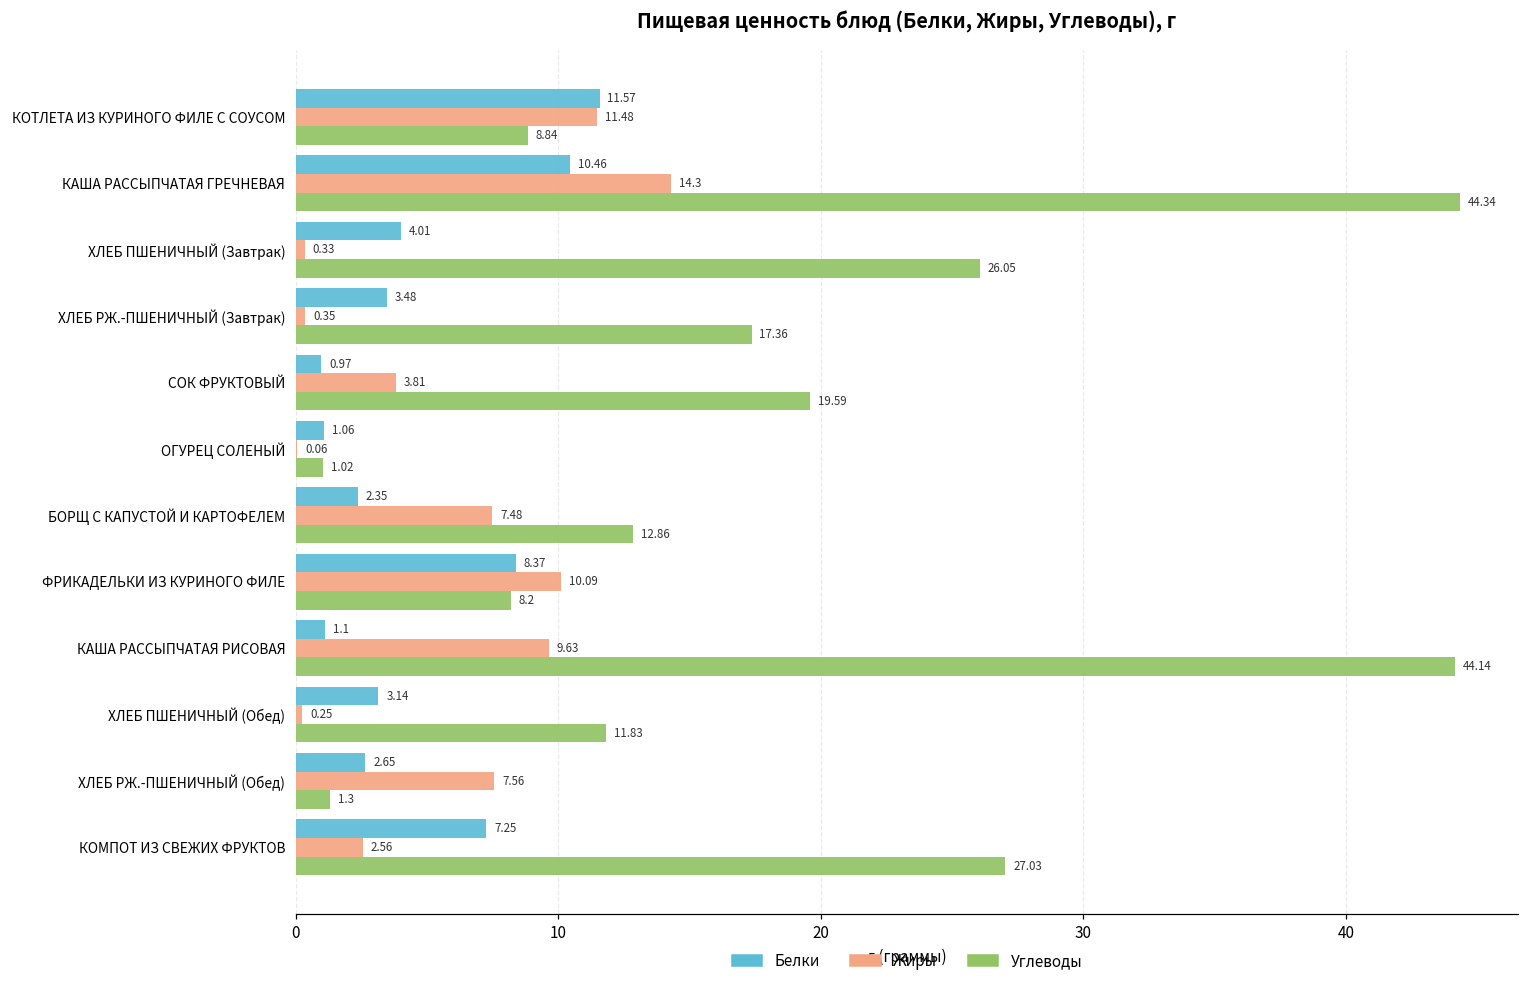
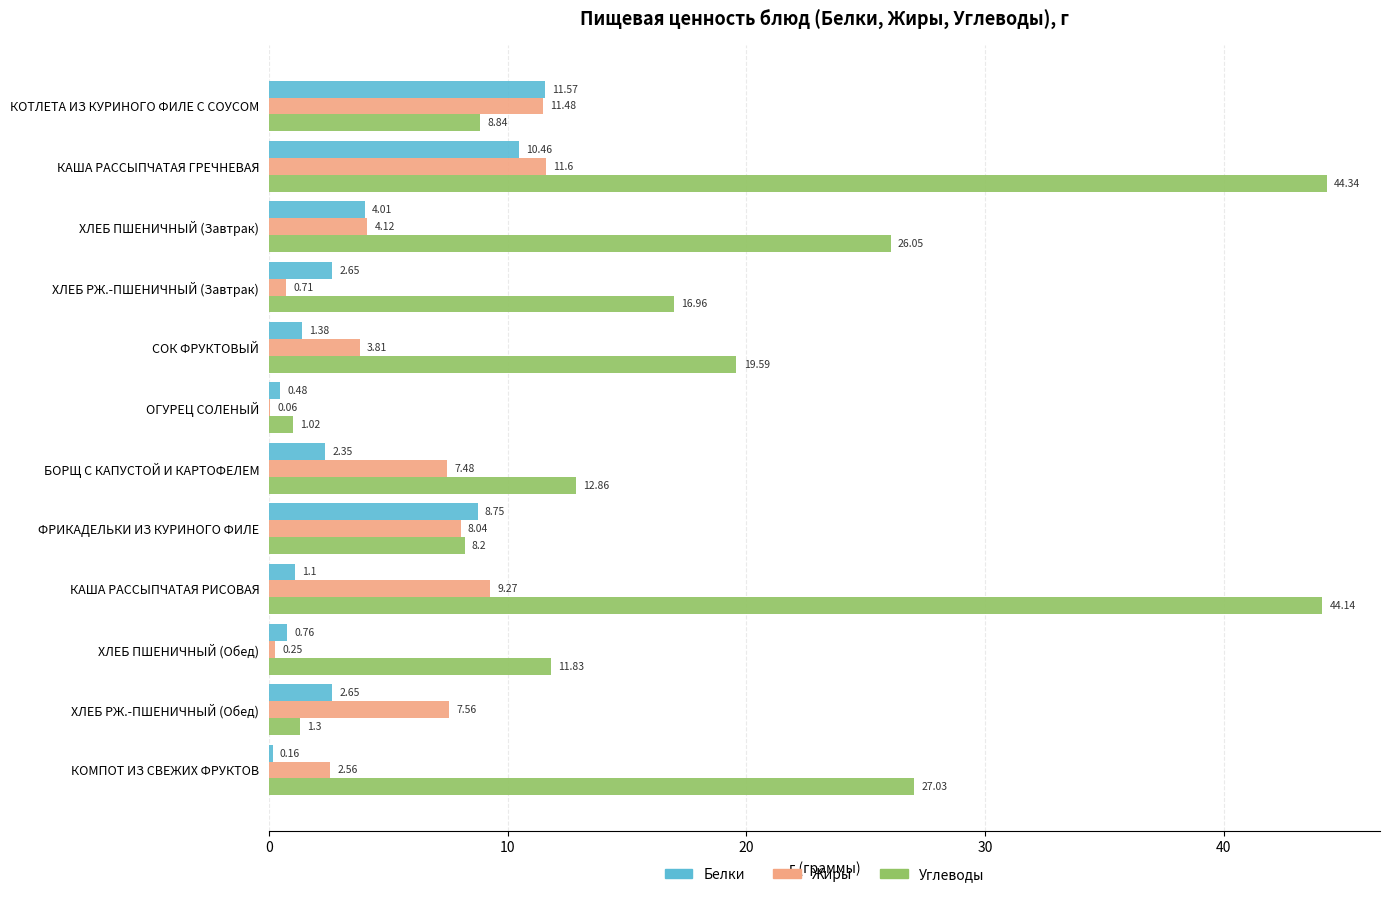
Жиры, КАША РАССЫПЧАТАЯ ГРЕЧНЕВАЯ: 14.3 -> 11.6
Жиры, ХЛЕБ ПШЕНИЧНЫЙ (Завтрак): 0.33 -> 4.12
Белки, ХЛЕБ РЖ.-ПШЕНИЧНЫЙ (Завтрак): 3.48 -> 2.65
Жиры, ХЛЕБ РЖ.-ПШЕНИЧНЫЙ (Завтрак): 0.35 -> 0.71
Углеводы, ХЛЕБ РЖ.-ПШЕНИЧНЫЙ (Завтрак): 17.36 -> 16.96
Белки, СОК ФРУКТОВЫЙ: 0.97 -> 1.38
Белки, ОГУРЕЦ СОЛЕНЫЙ: 1.06 -> 0.48
Белки, ФРИКАДЕЛЬКИ ИЗ КУРИНОГО ФИЛЕ: 8.37 -> 8.75
Жиры, ФРИКАДЕЛЬКИ ИЗ КУРИНОГО ФИЛЕ: 10.09 -> 8.04
Жиры, КАША РАССЫПЧАТАЯ РИСОВАЯ: 9.63 -> 9.27
Белки, ХЛЕБ ПШЕНИЧНЫЙ (Обед): 3.14 -> 0.76
Белки, КОМПОТ ИЗ СВЕЖИХ ФРУКТОВ: 7.25 -> 0.16
